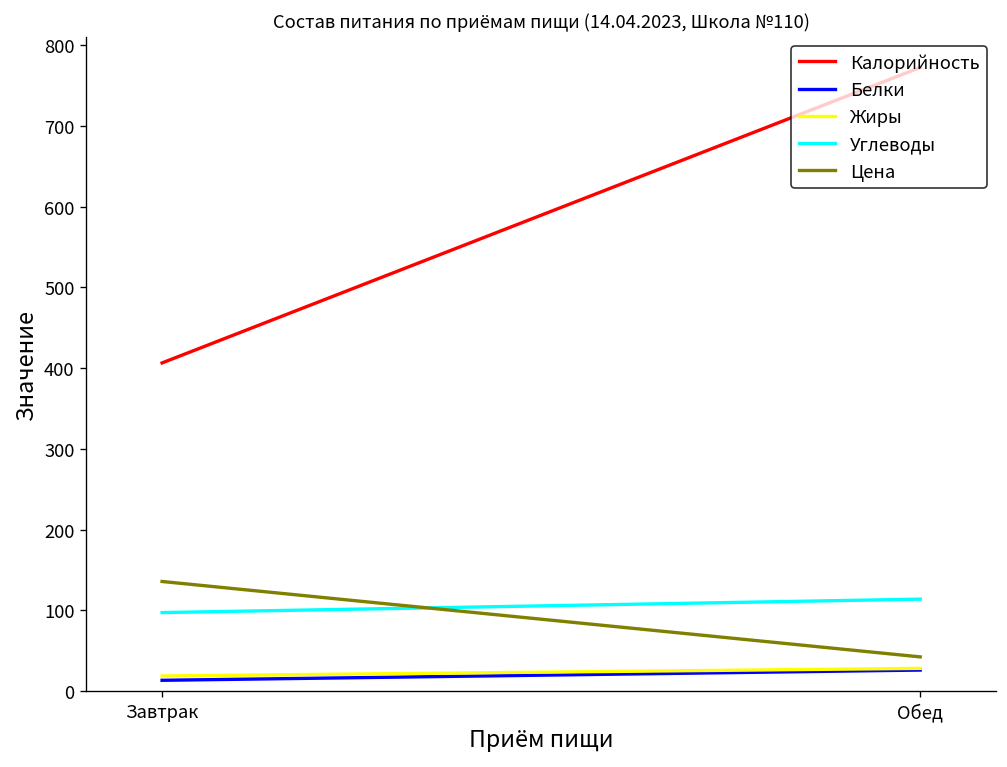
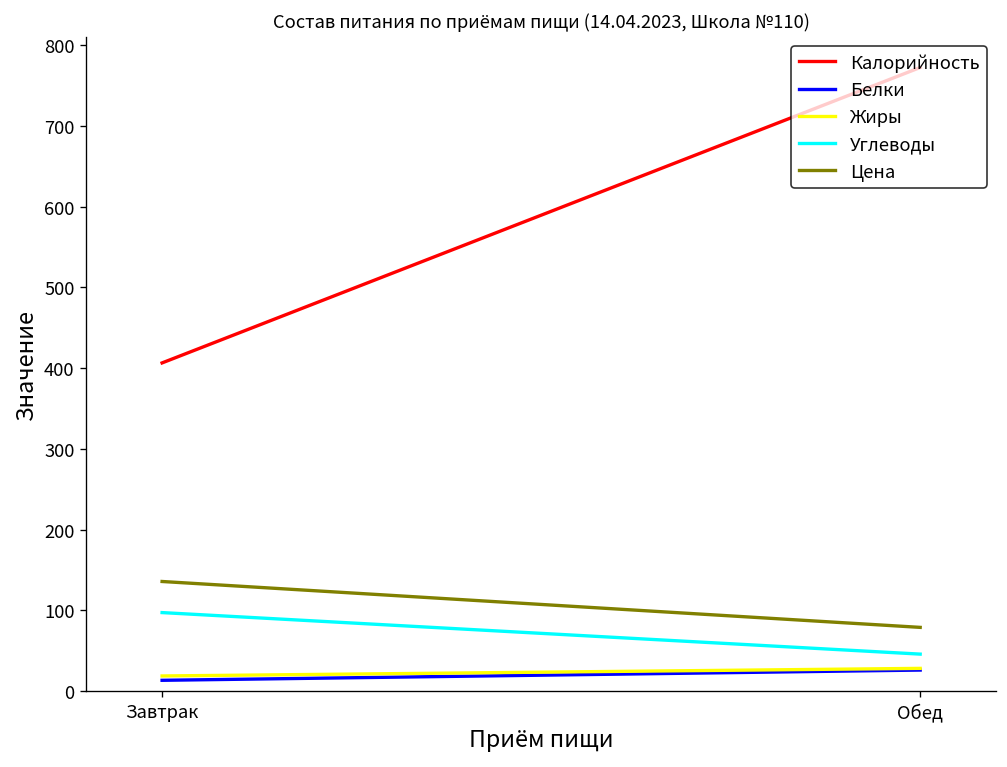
Углеводы, Обед: 110 -> 50
Цена, Обед: 40 -> 80
